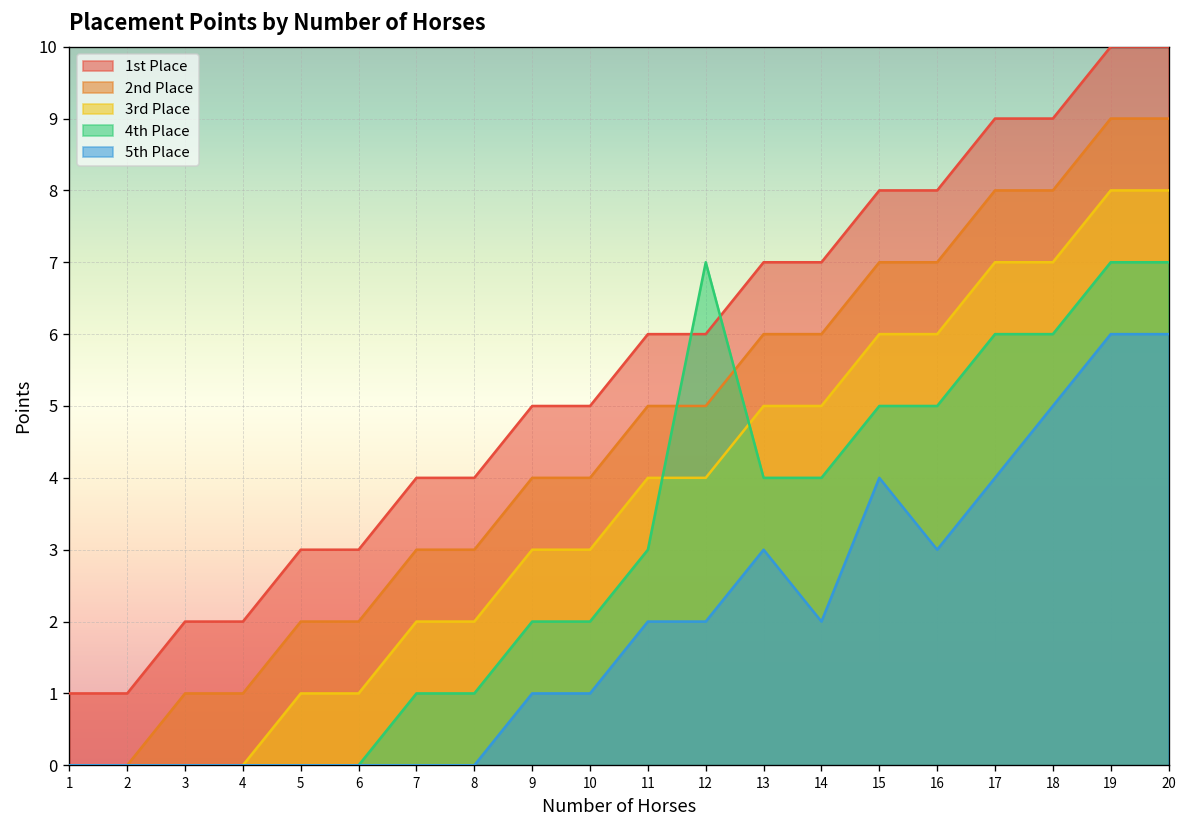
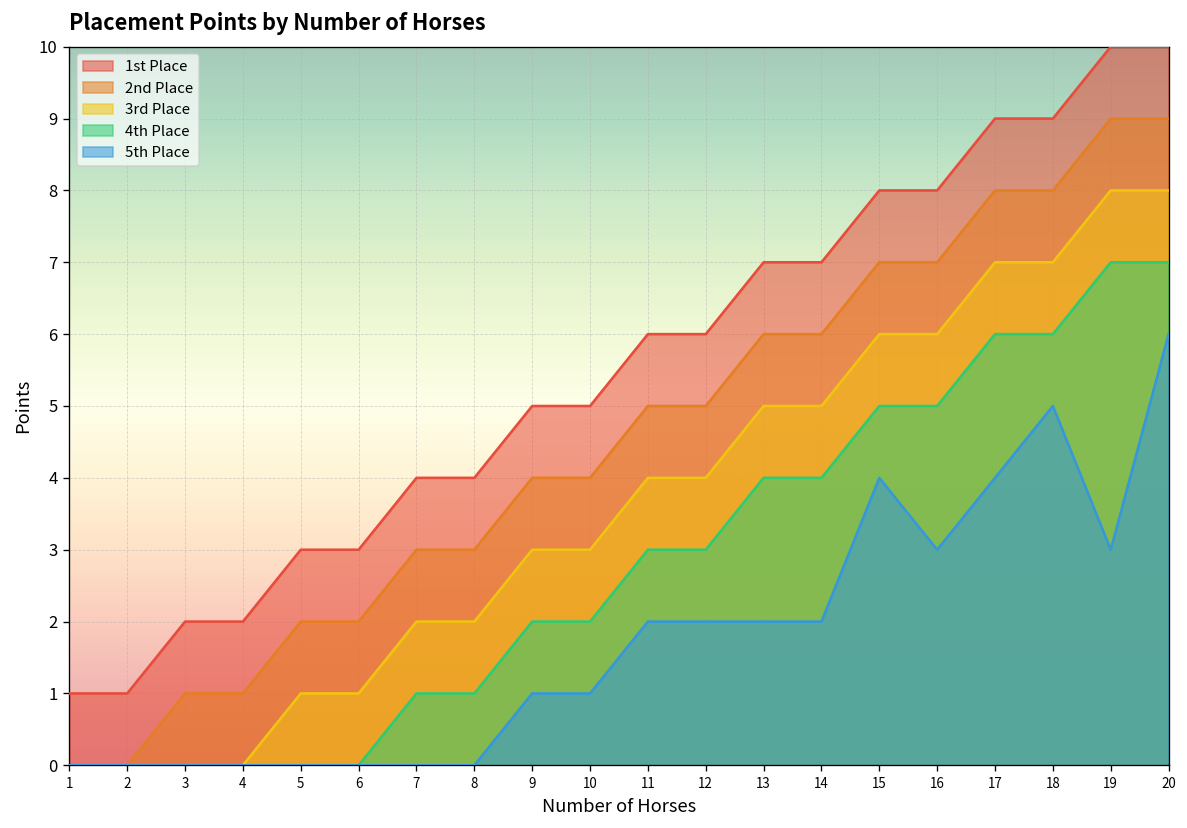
4th Place, 12: 7 -> 3
5th Place, 13: 3 -> 2
5th Place, 19: 6 -> 3
